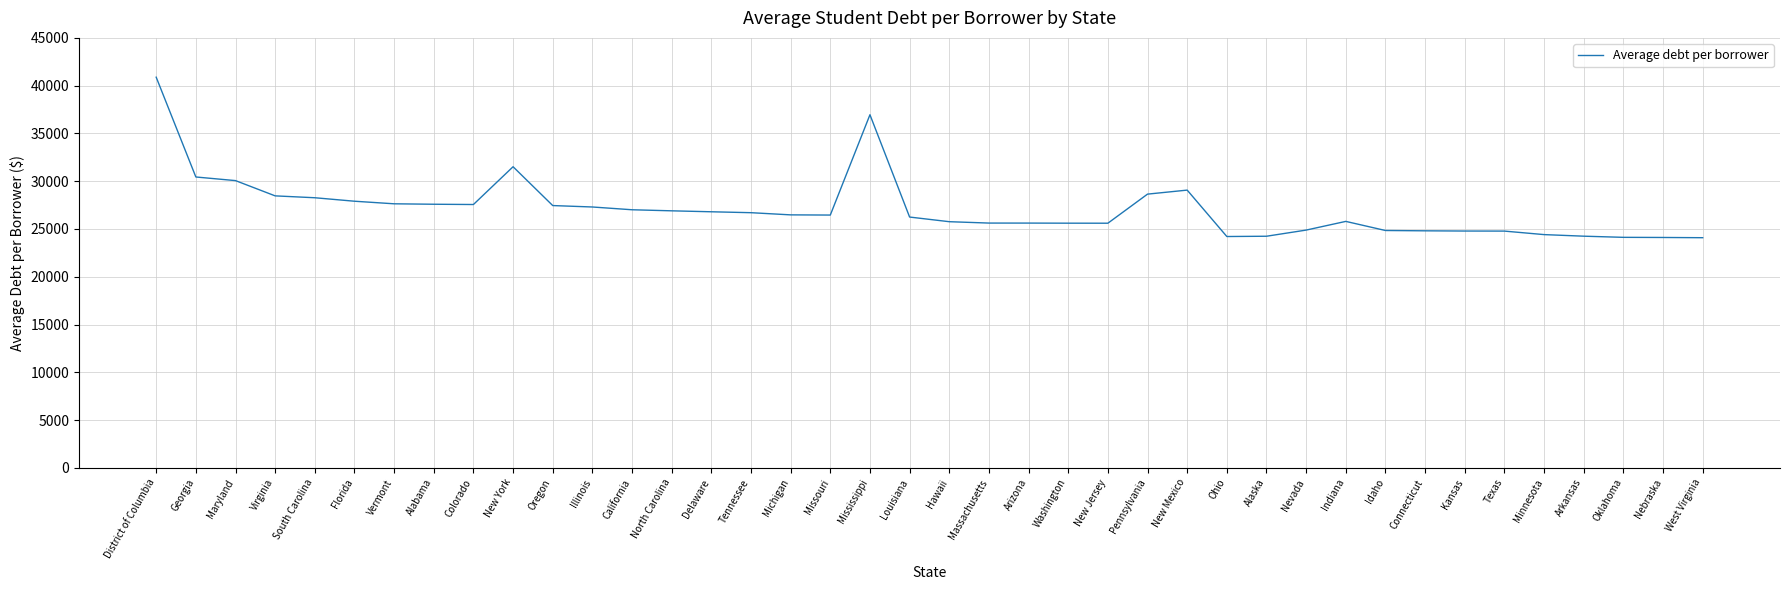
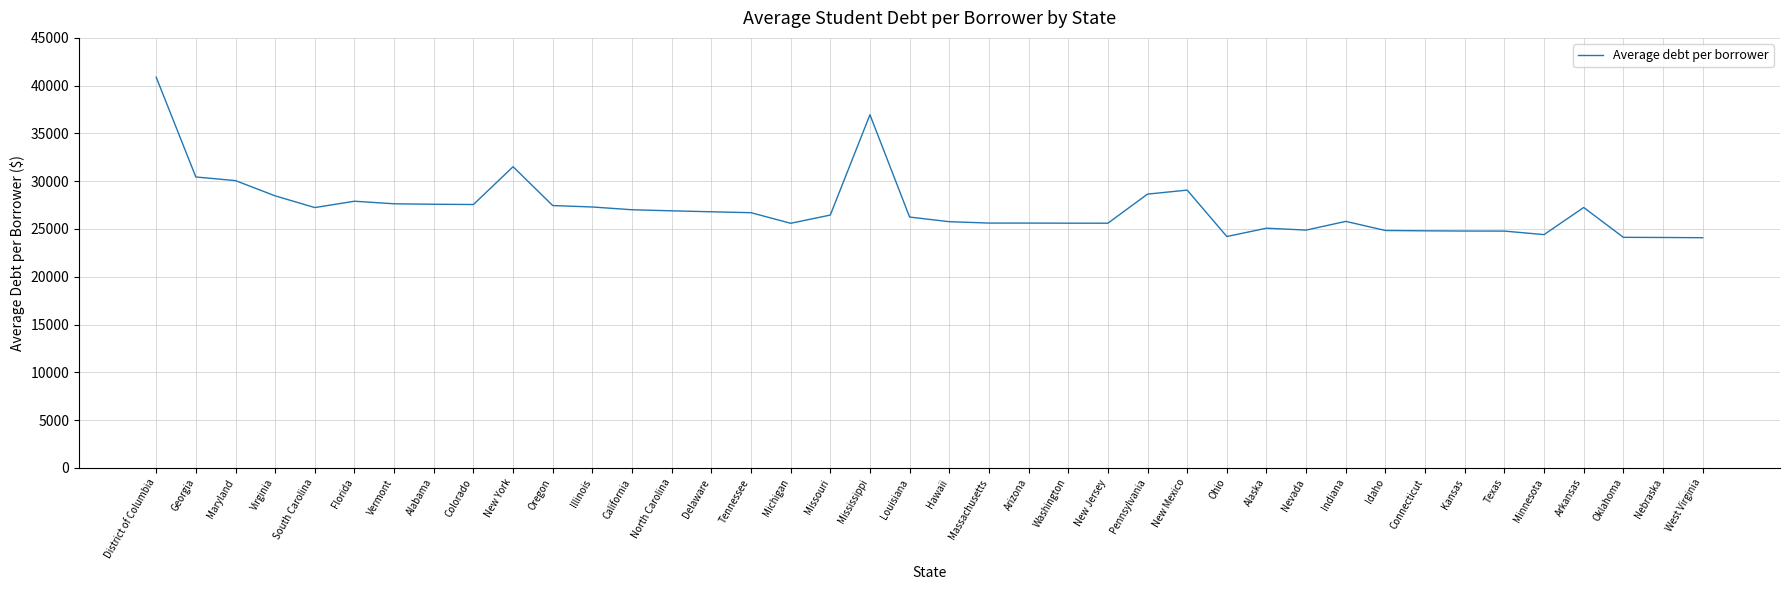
South Carolina: 28000 -> 27000
Michigan: 26500 -> 25600
Alaska: 24000 -> 25000
Arkansas: 24000 -> 27000
